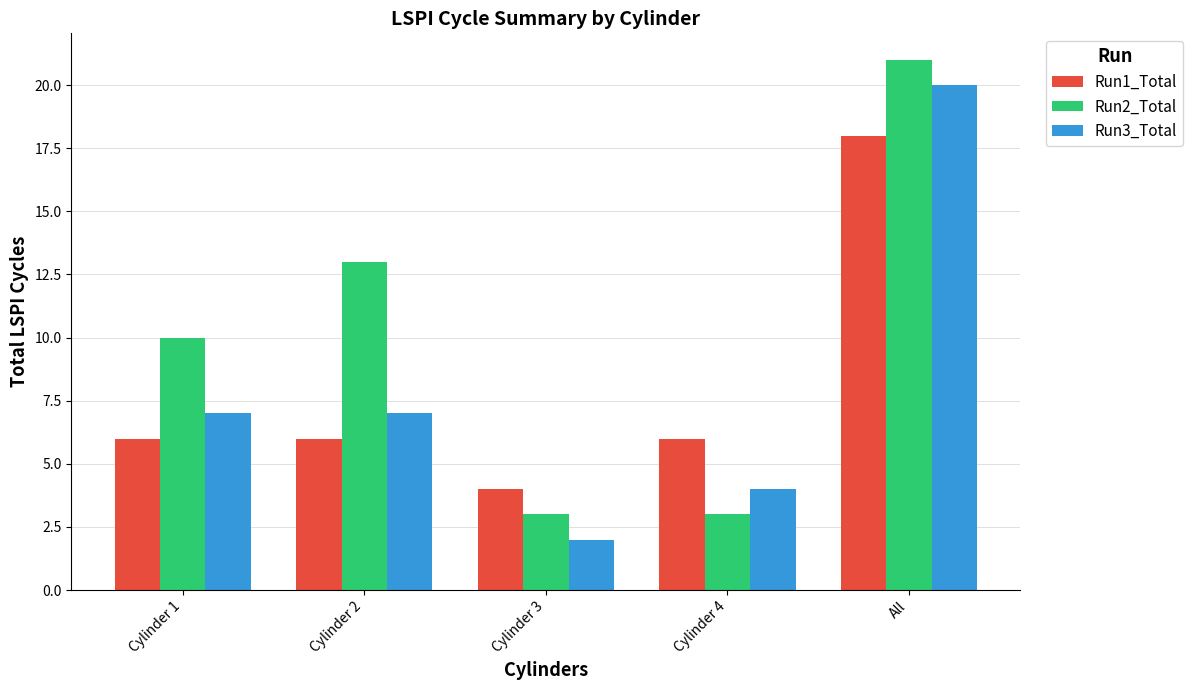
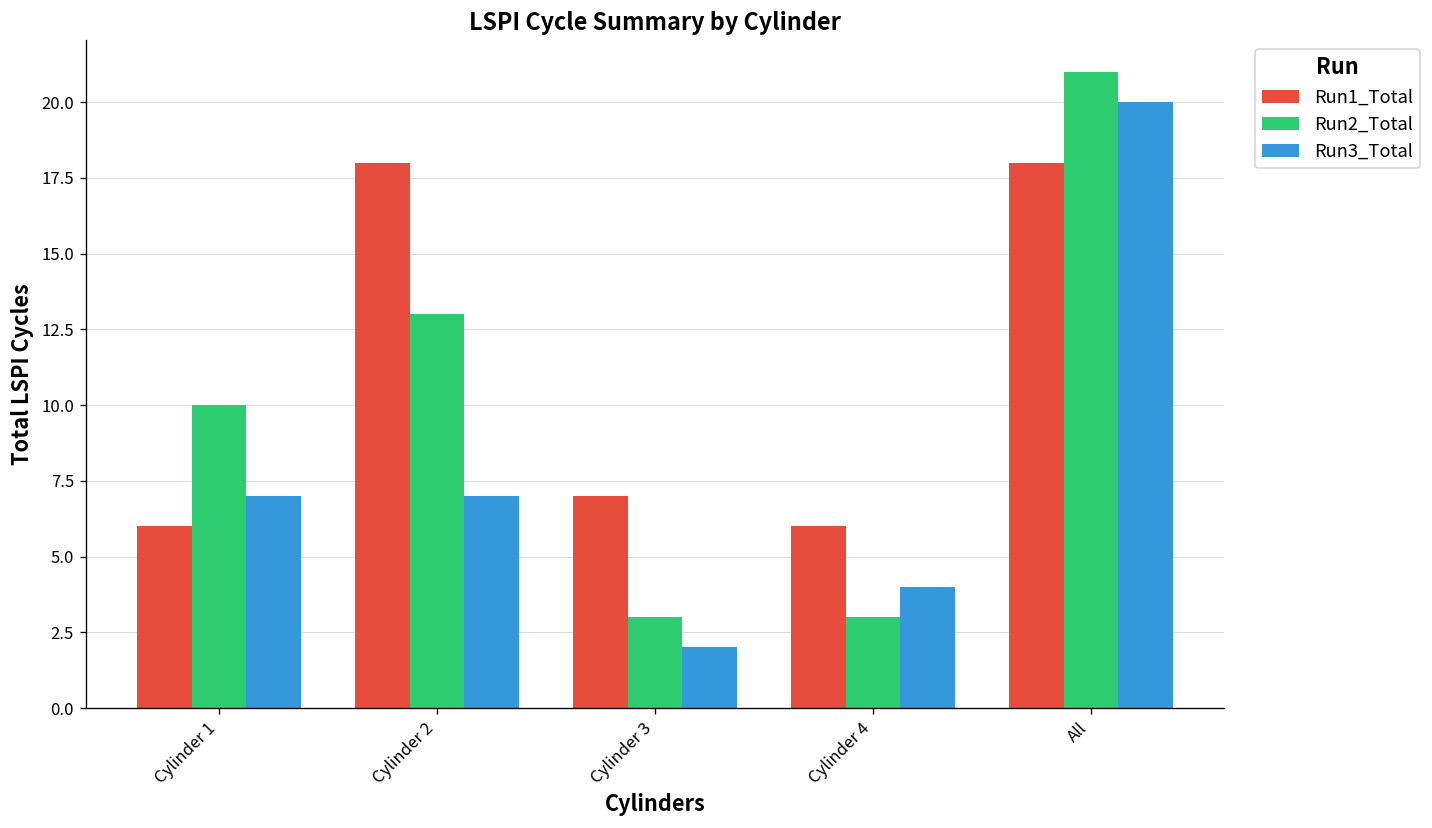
Run1_Total, Cylinder 2: 6 -> 18
Run1_Total, Cylinder 3: 4 -> 7
